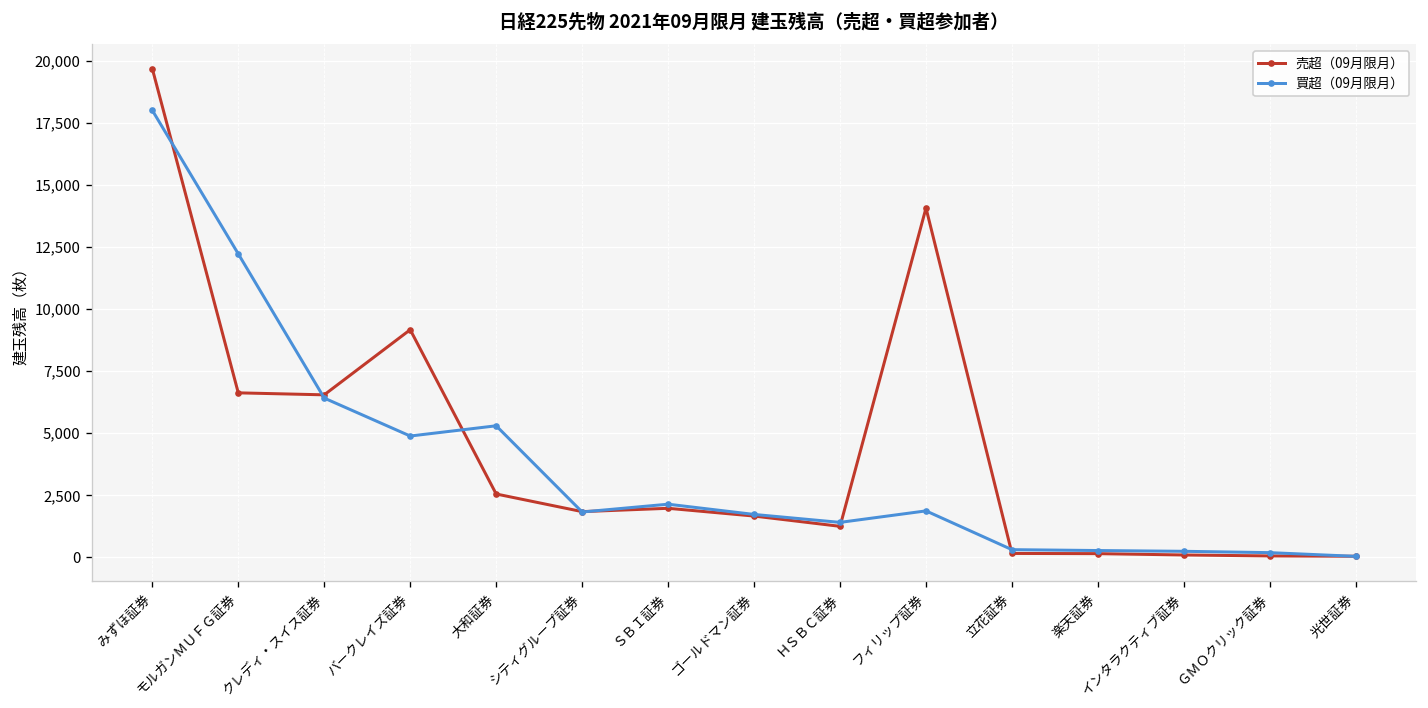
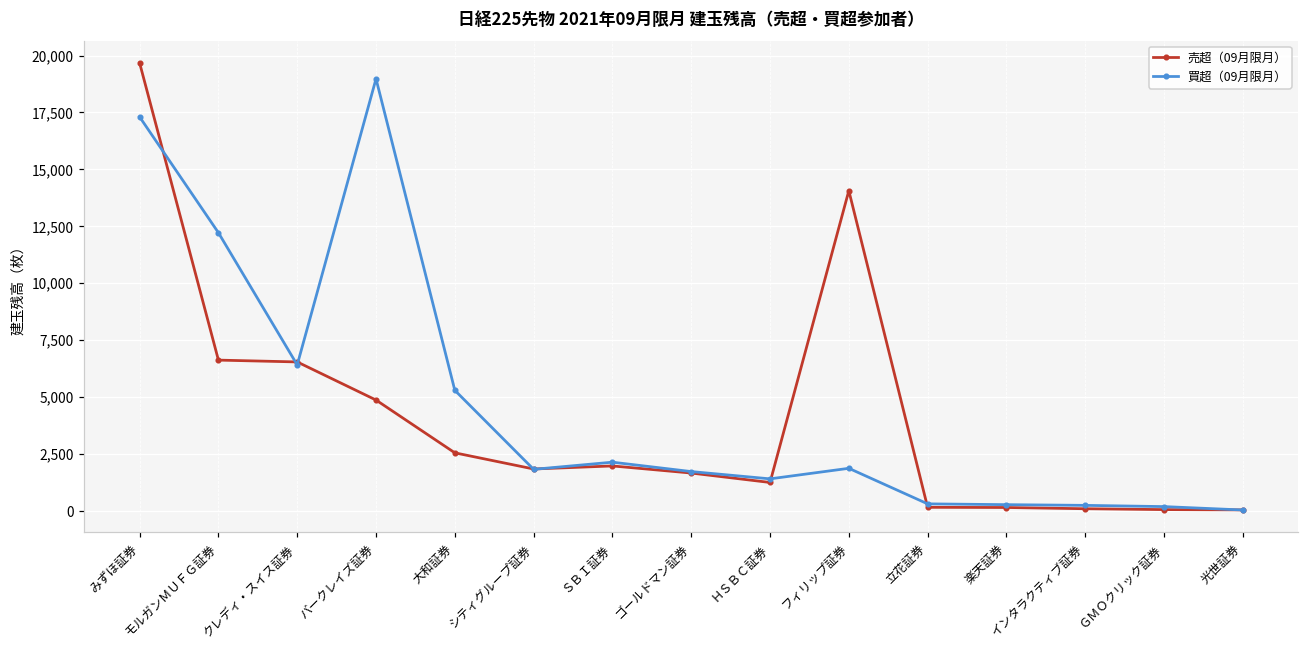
買超（09月限月）, みずほ証券: 18,000 -> 17,300
売超（09月限月）, バークレイズ証券: 9,200 -> 4,900
買超（09月限月）, バークレイズ証券: 4,900 -> 19,000
